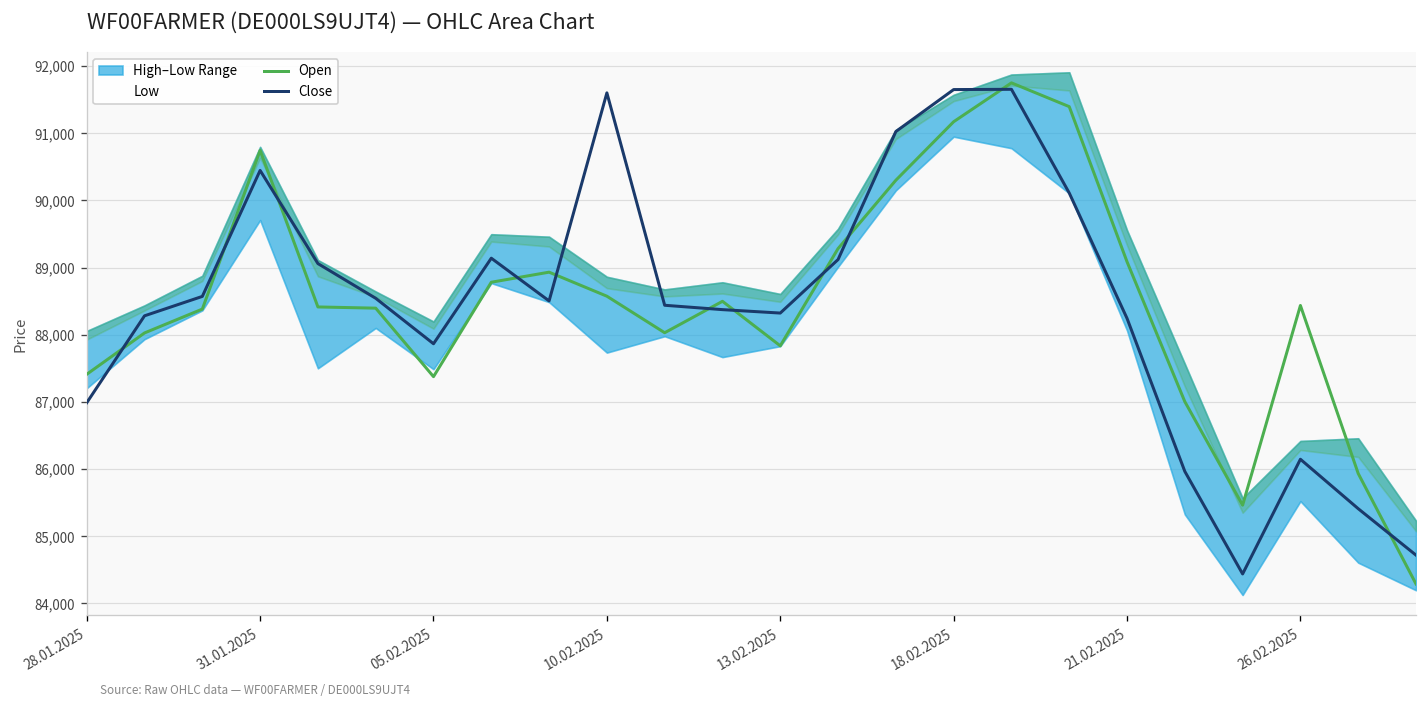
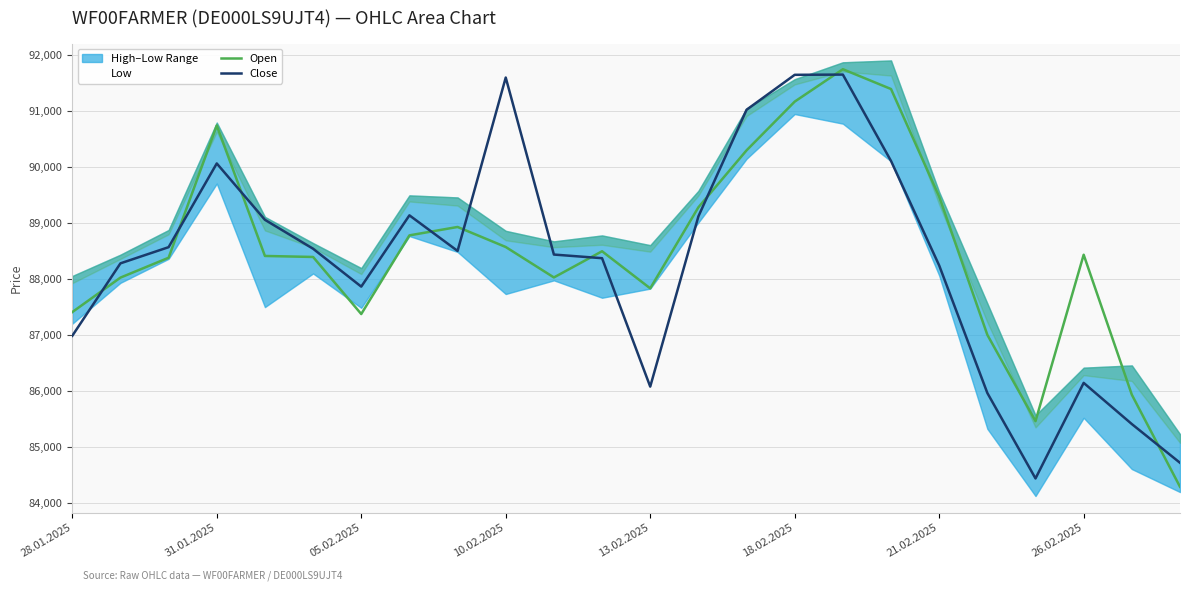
Close, 31.01.2025: 90,400 -> 90,100
Close, 13.02.2025: 88,300 -> 86,100
Open, 21.02.2025: 89,100 -> 89,500
